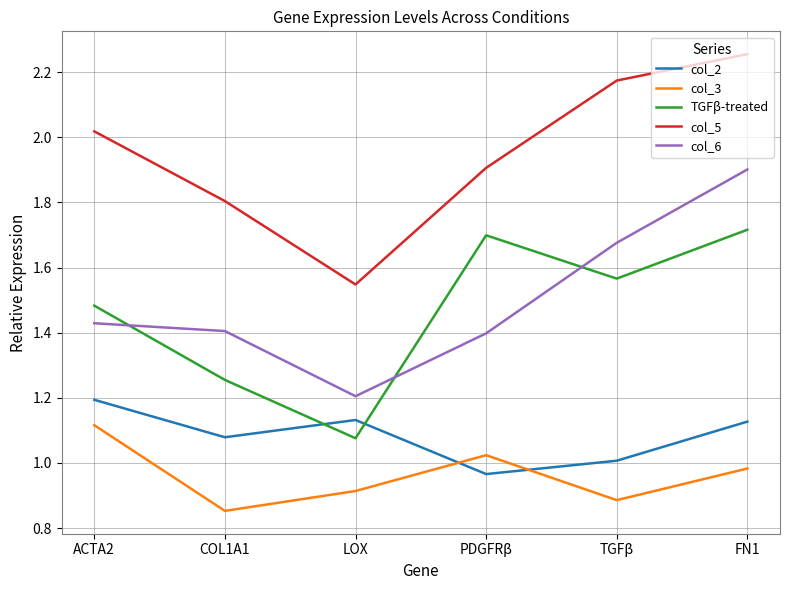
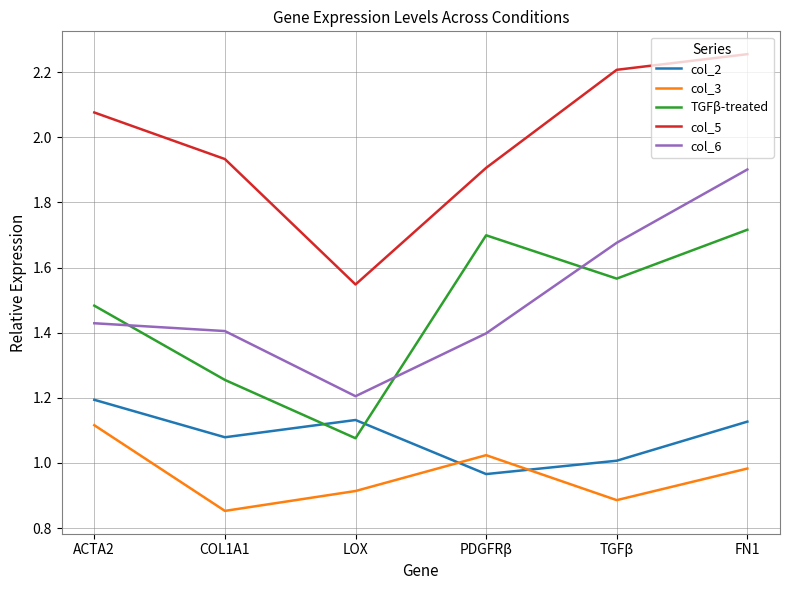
col_5, ACTA2: 2.02 -> 2.08
col_5, COL1A1: 1.80 -> 1.93
col_5, TGFβ: 2.17 -> 2.21
